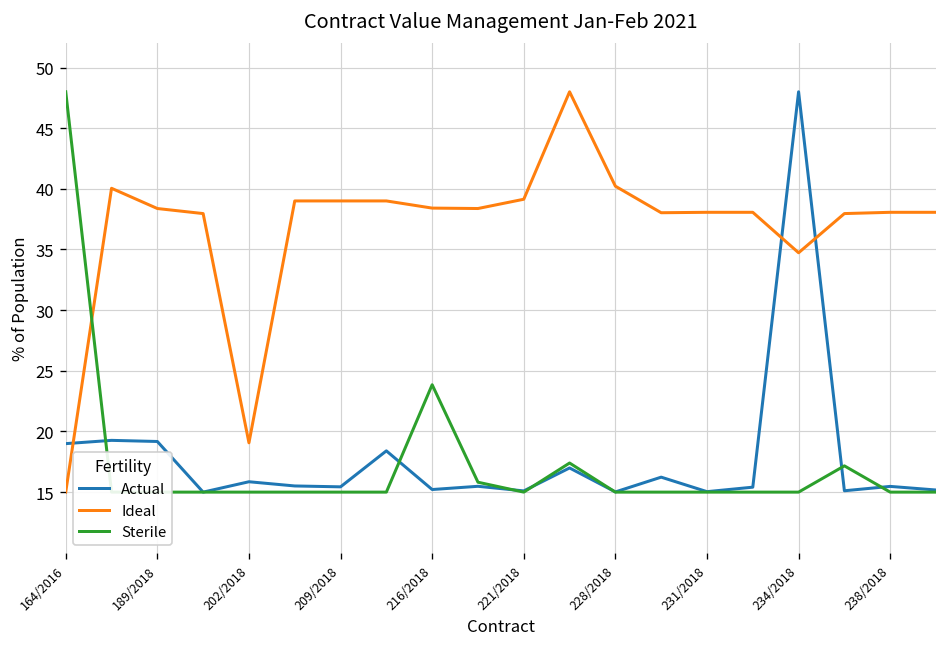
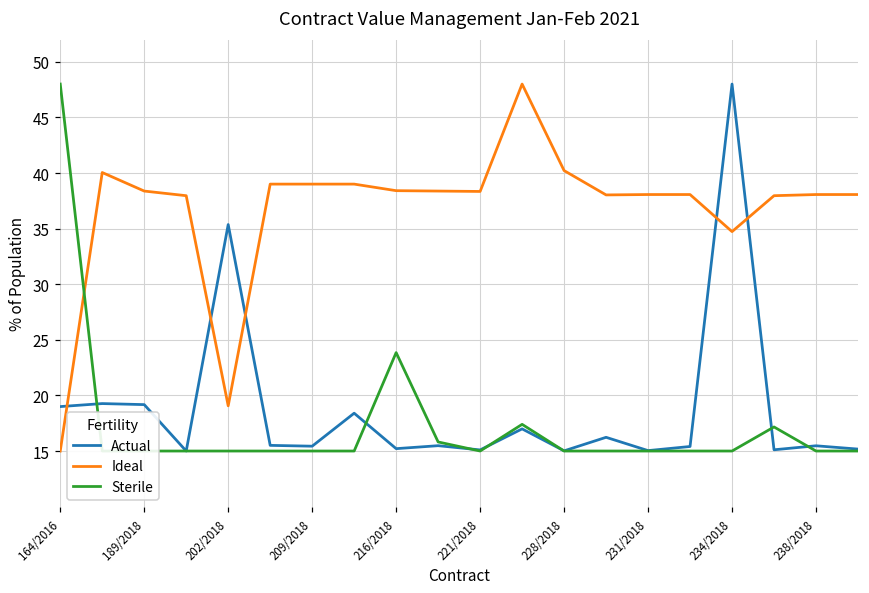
Actual, 202/2018: 15.9 -> 35.4
Ideal, 221/2018: 39.1 -> 38.3
